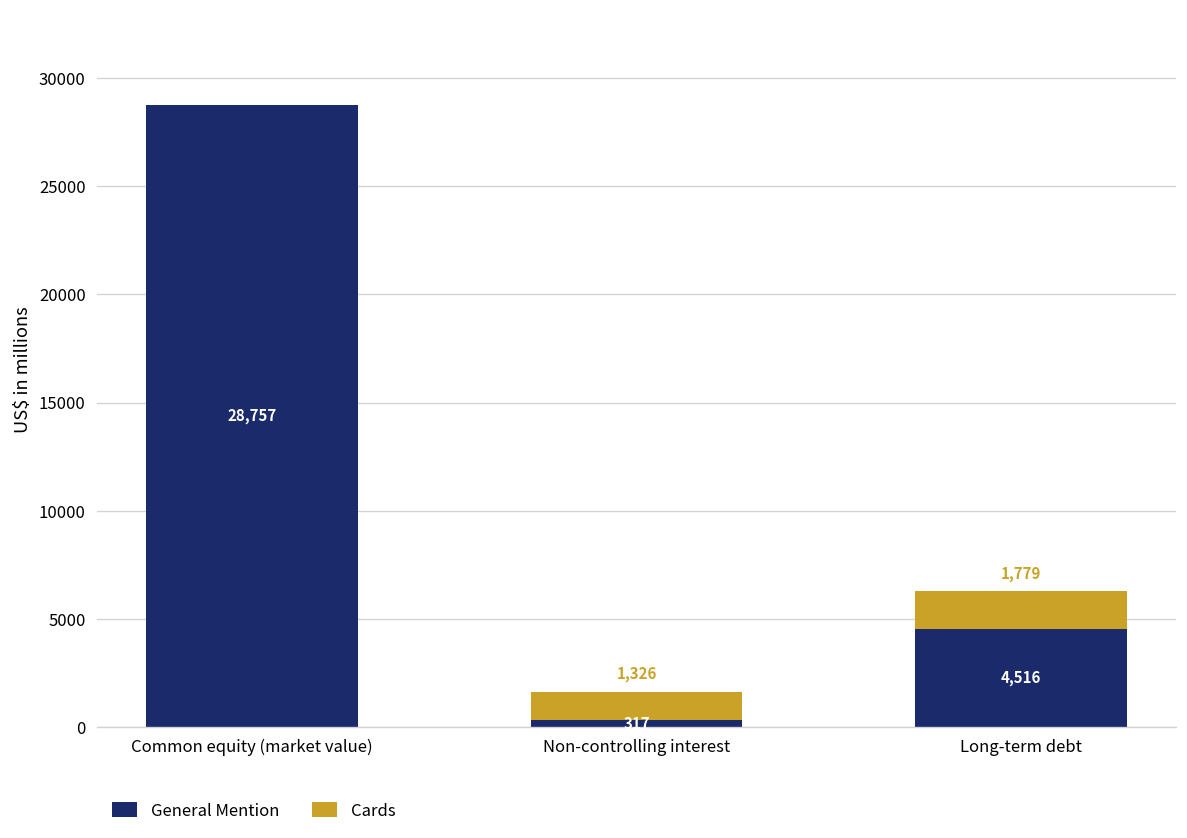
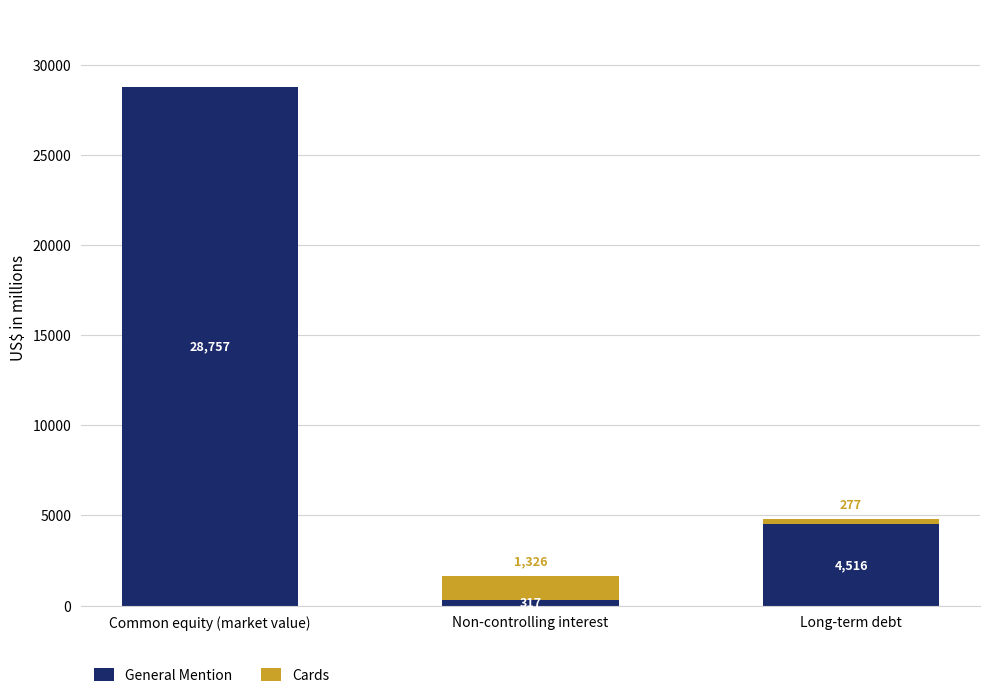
Cards, Long-term debt: 1,779 -> 277
